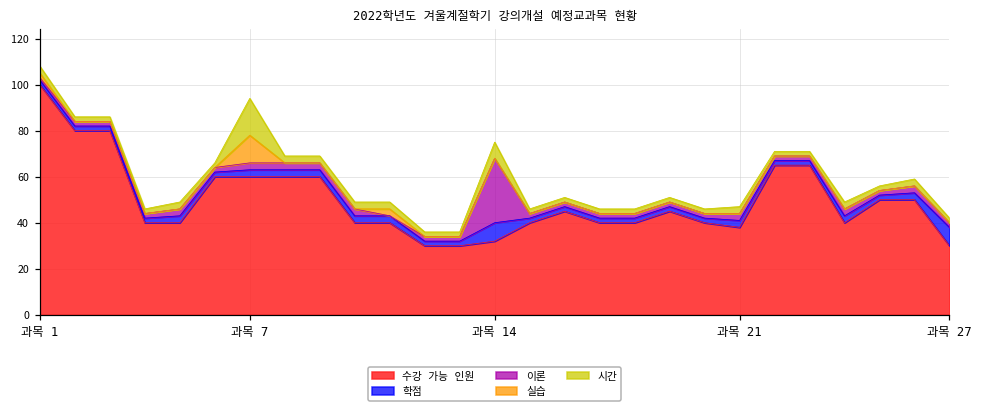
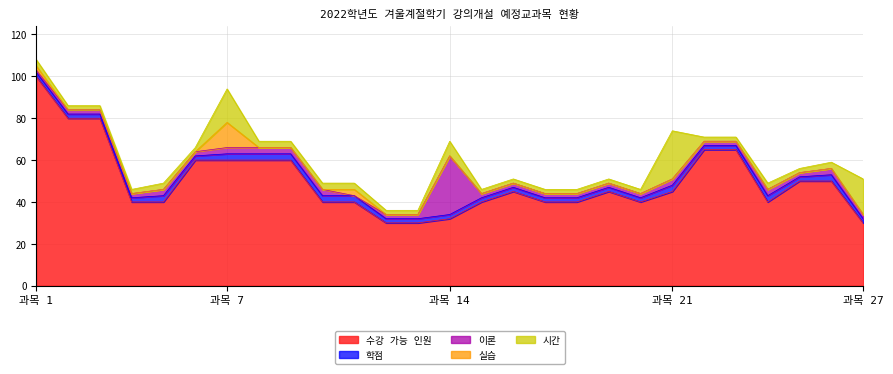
학점, 과목 14: 8 -> 2
수강 가능 인원, 과목 21: 38 -> 45
시간, 과목 21: 3 -> 23
학점, 과목 27: 8 -> 2
시간, 과목 27: 2 -> 17
